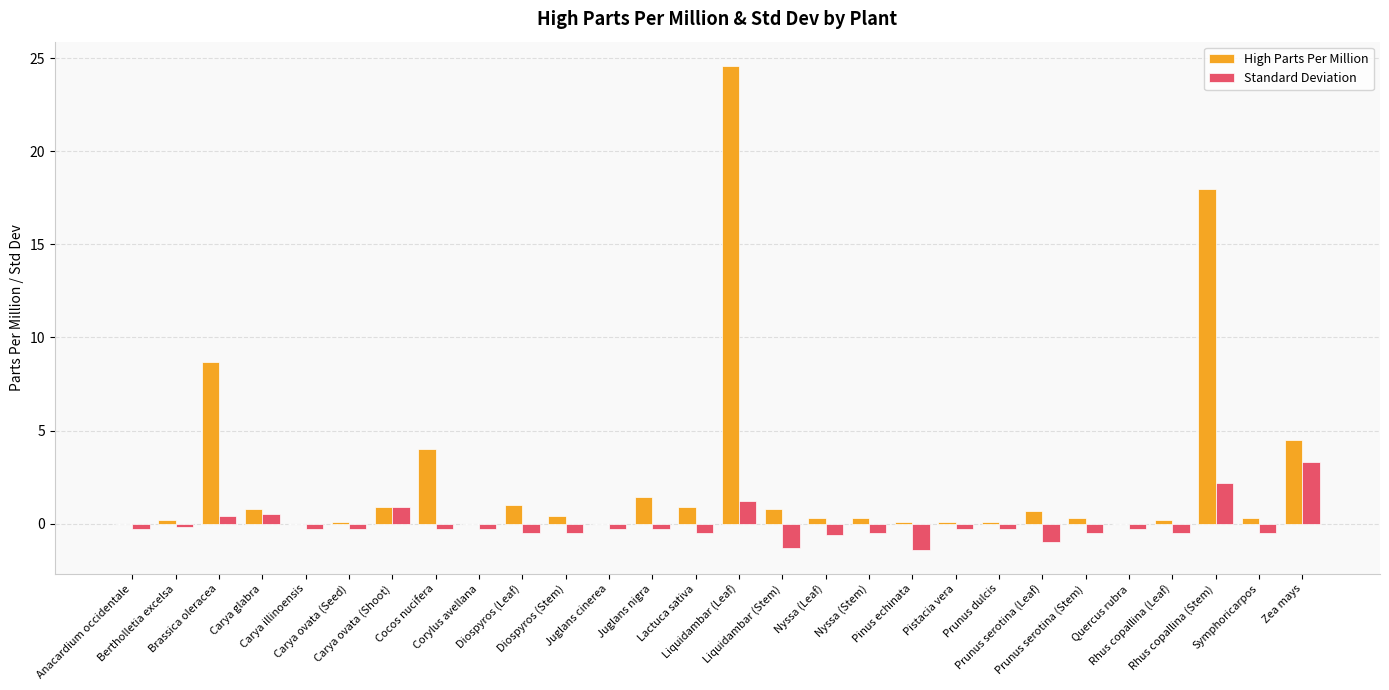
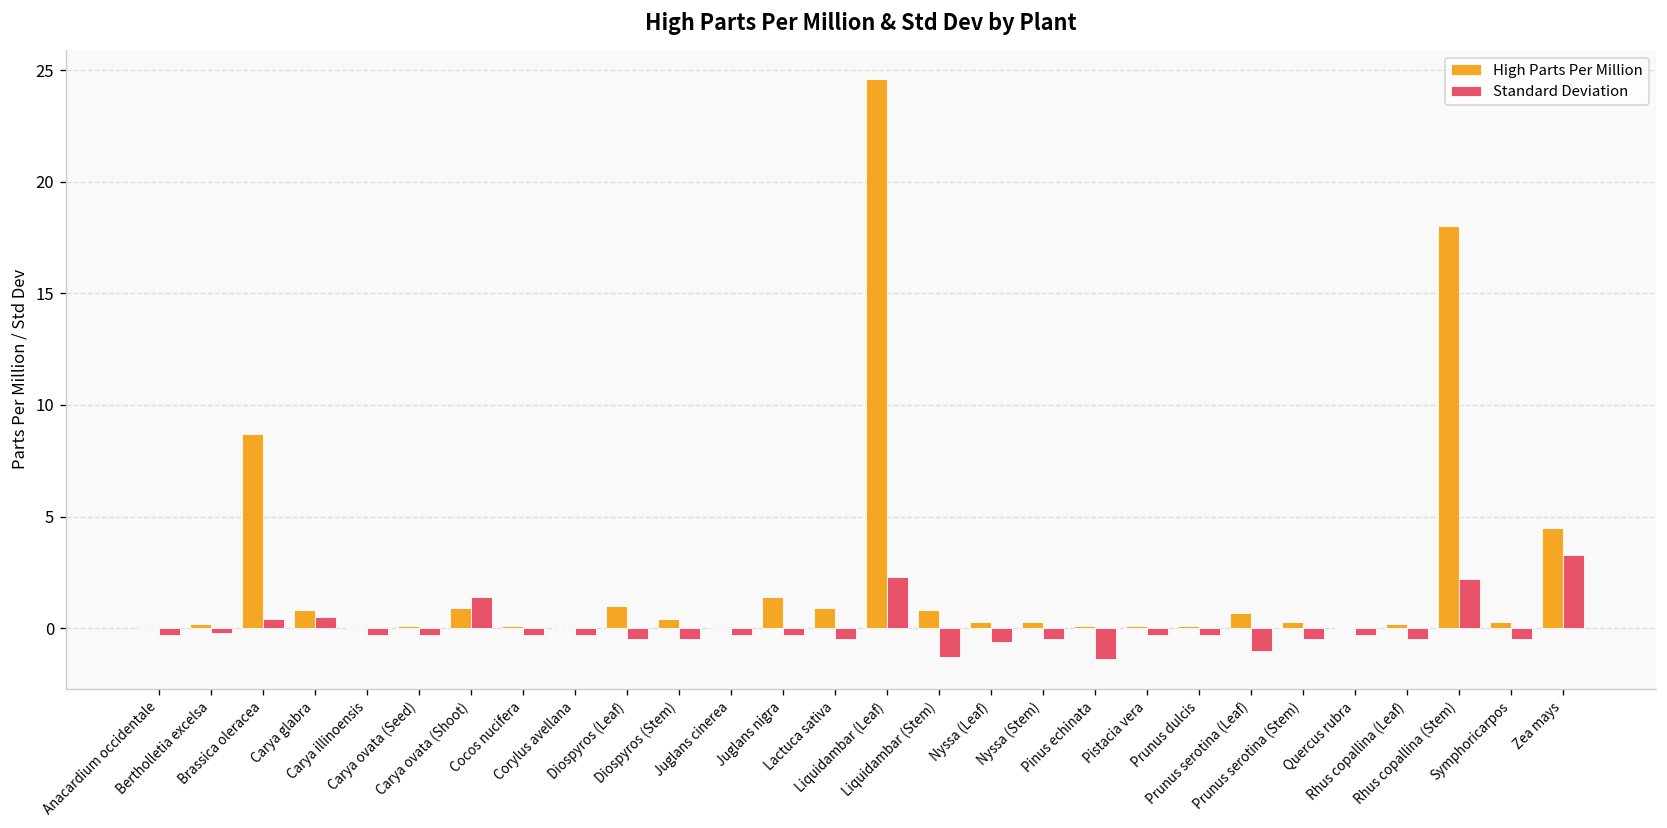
Standard Deviation, Carya ovata (Shoot): 0.9 -> 1.4
High Parts Per Million, Cocos nucifera: 4.0 -> 0.1
Standard Deviation, Liquidambar (Leaf): 1.2 -> 2.3
